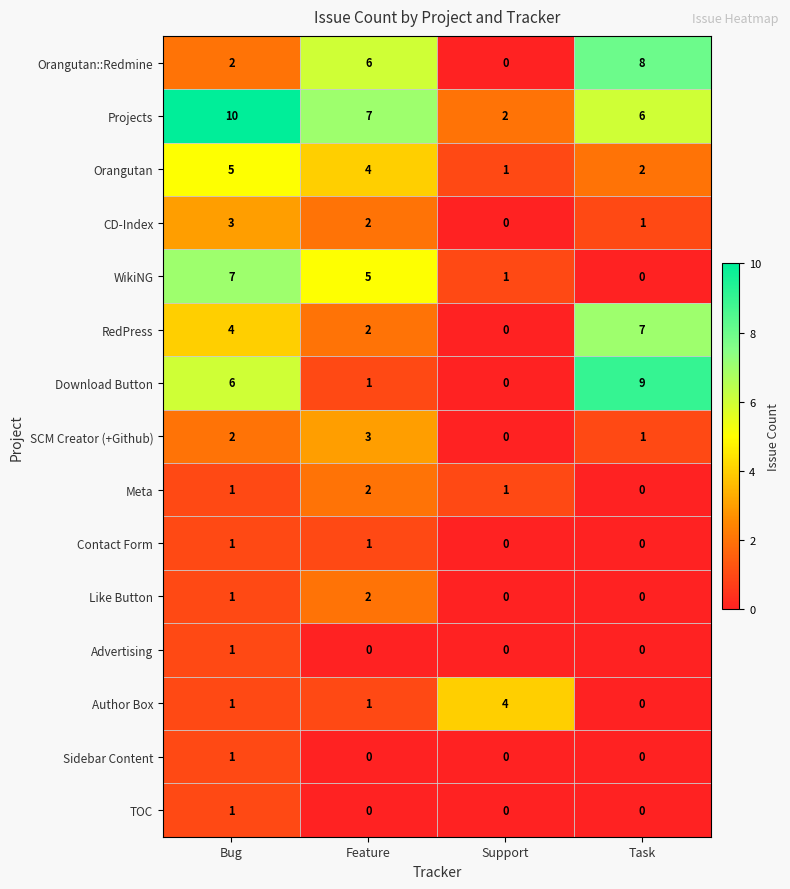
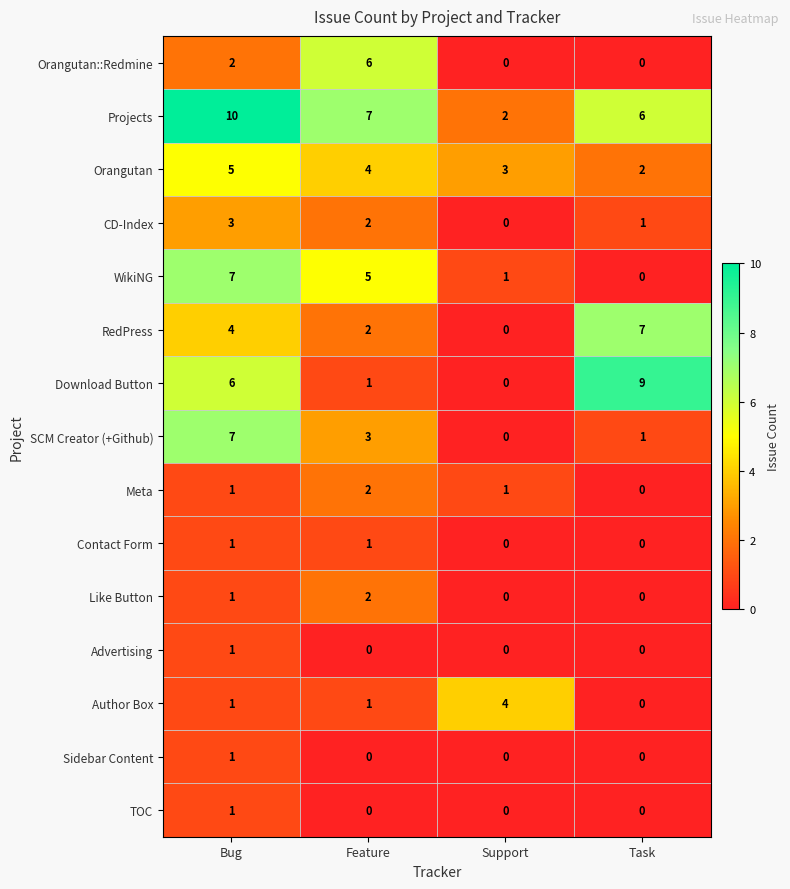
Orangutan::Redmine, Task: 8 -> 0
Orangutan, Support: 1 -> 3
SCM Creator (+Github), Bug: 2 -> 7
